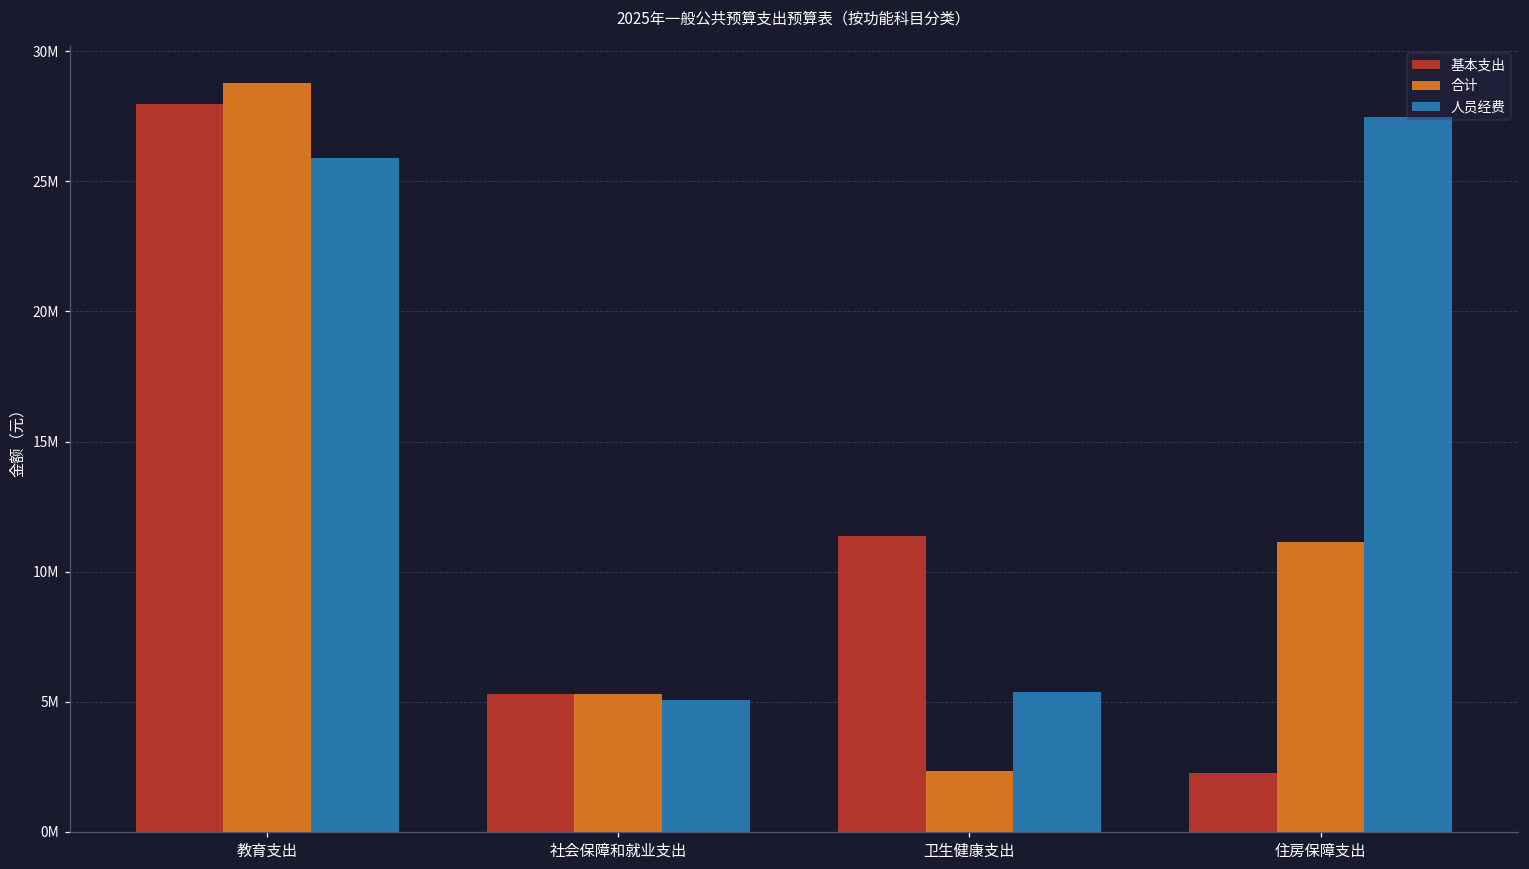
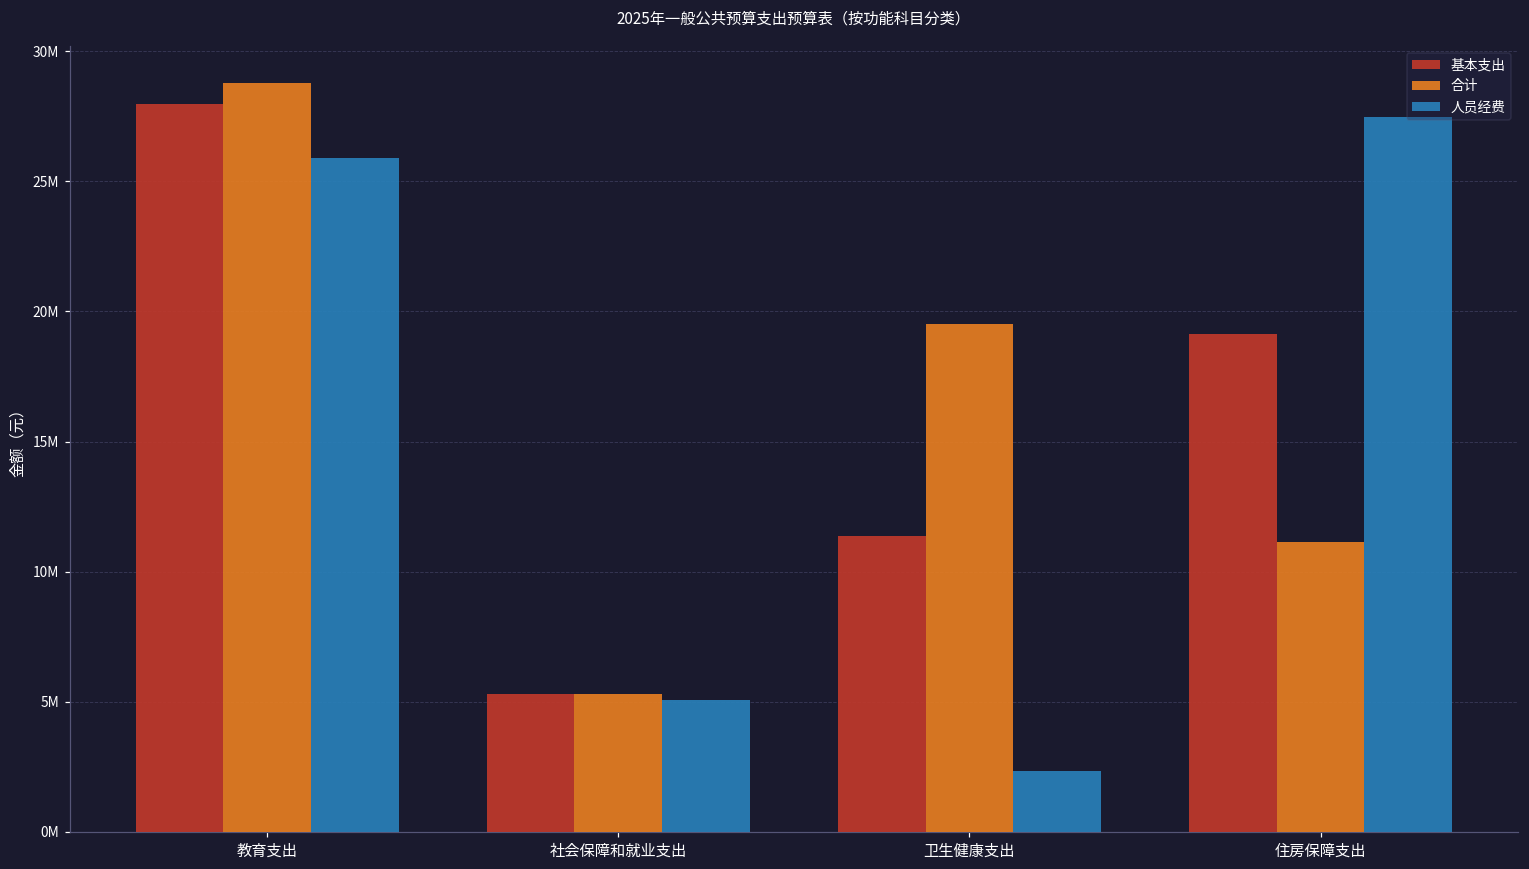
合计, 卫生健康支出: 2300000 -> 19500000
人员经费, 卫生健康支出: 5400000 -> 2300000
基本支出, 住房保障支出: 2300000 -> 19100000
